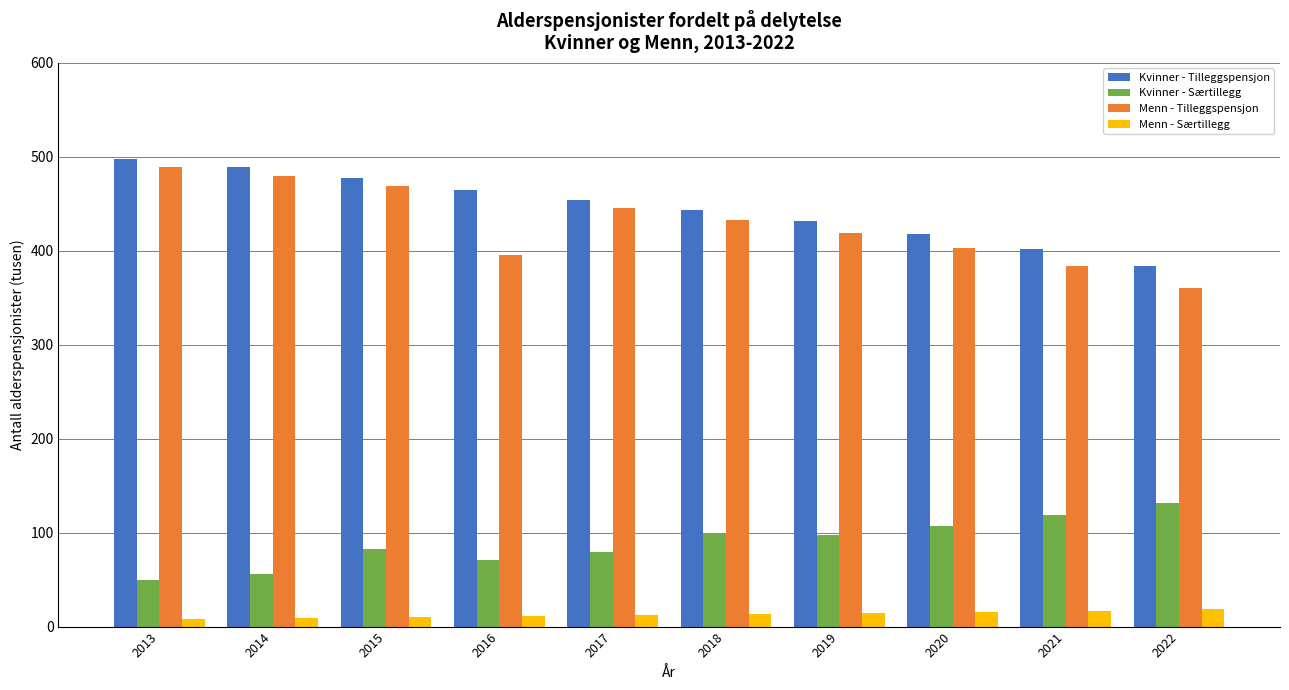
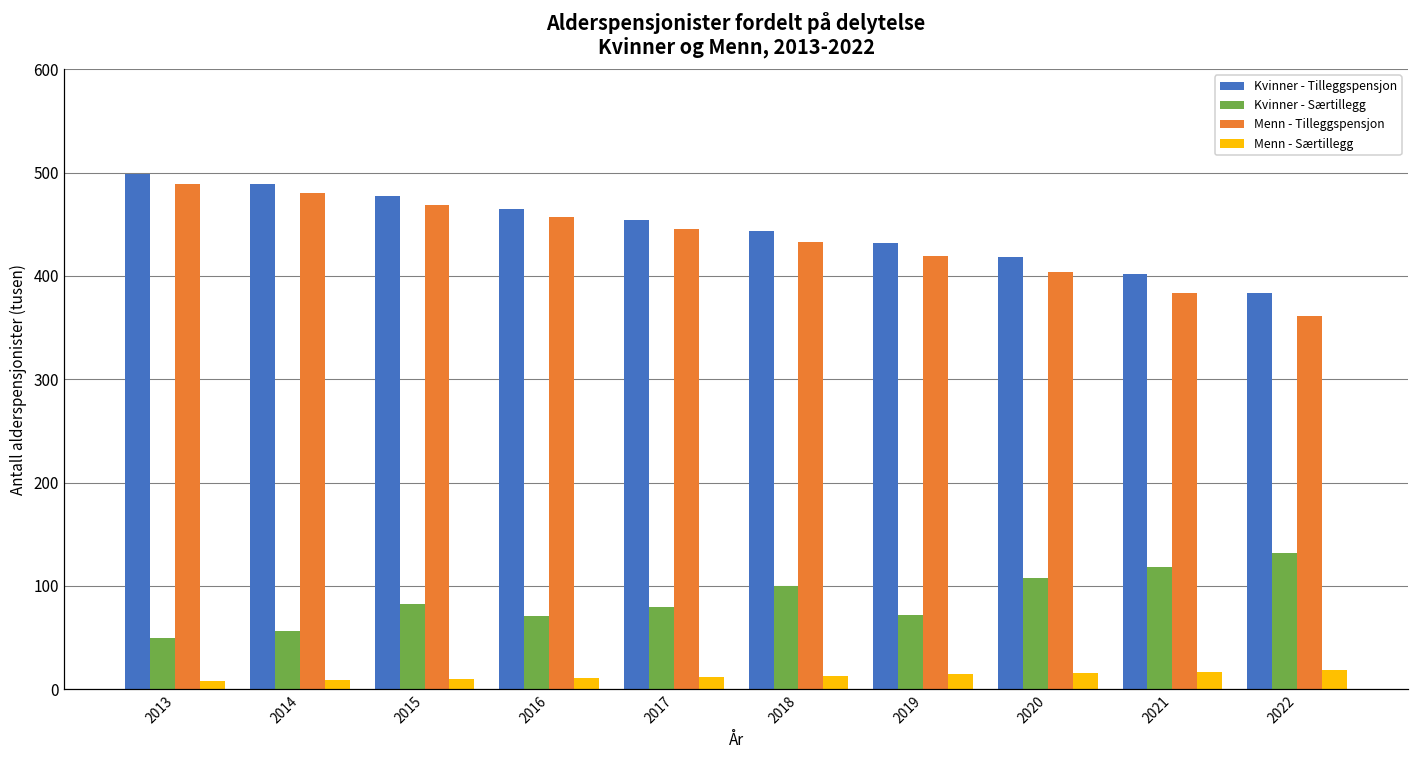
Menn - Tilleggspensjon, 2016: 400 -> 460
Kvinner - Særtillegg, 2019: 100 -> 70
